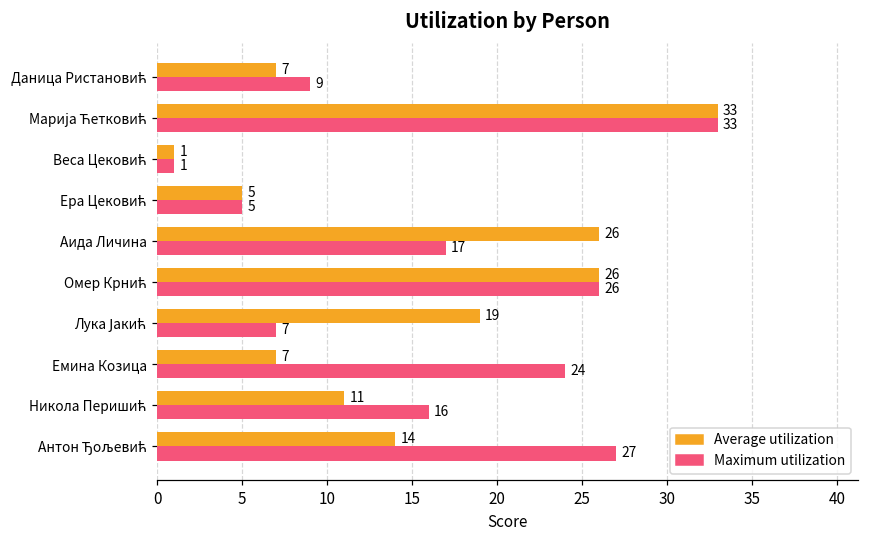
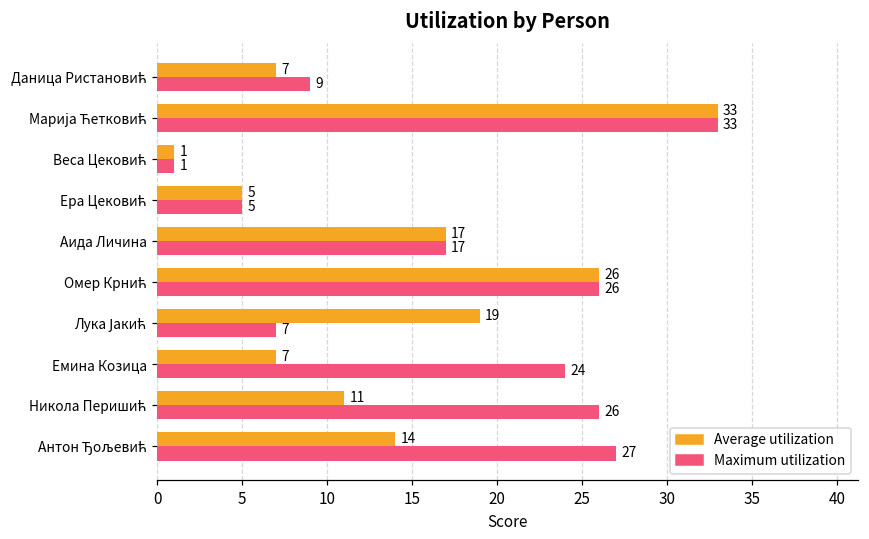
Average utilization, Аида Личина: 26 -> 17
Maximum utilization, Никола Перишић: 16 -> 26
